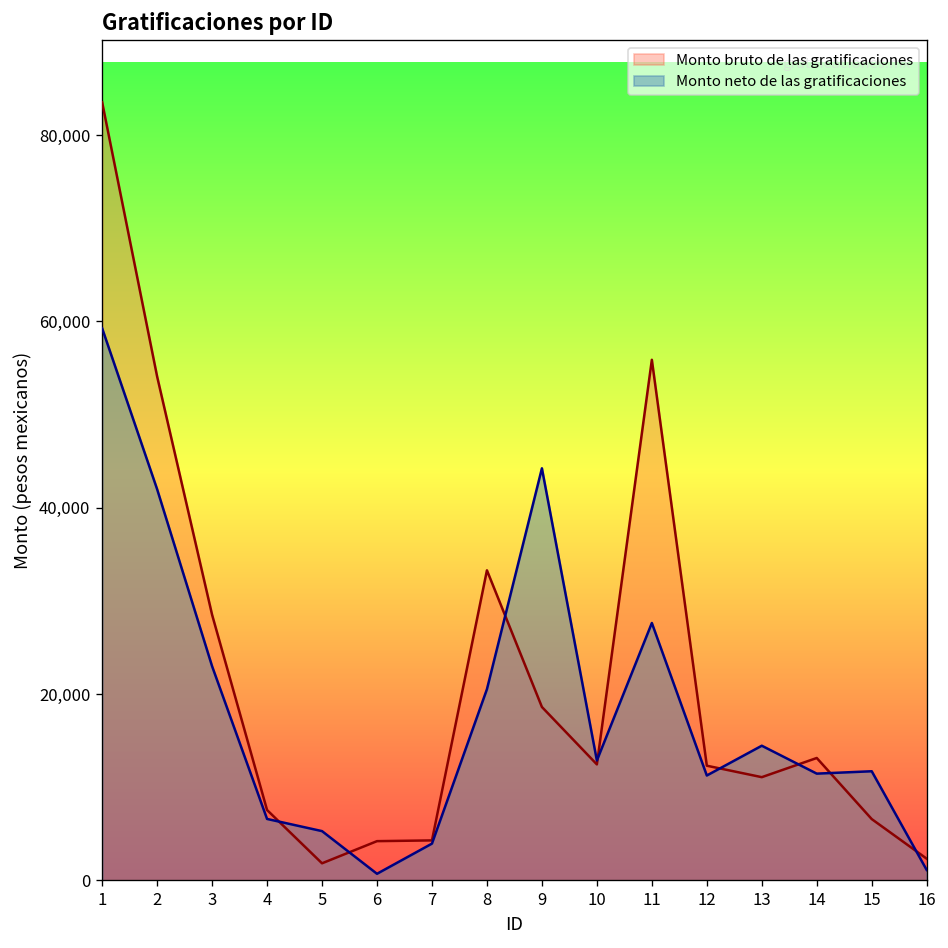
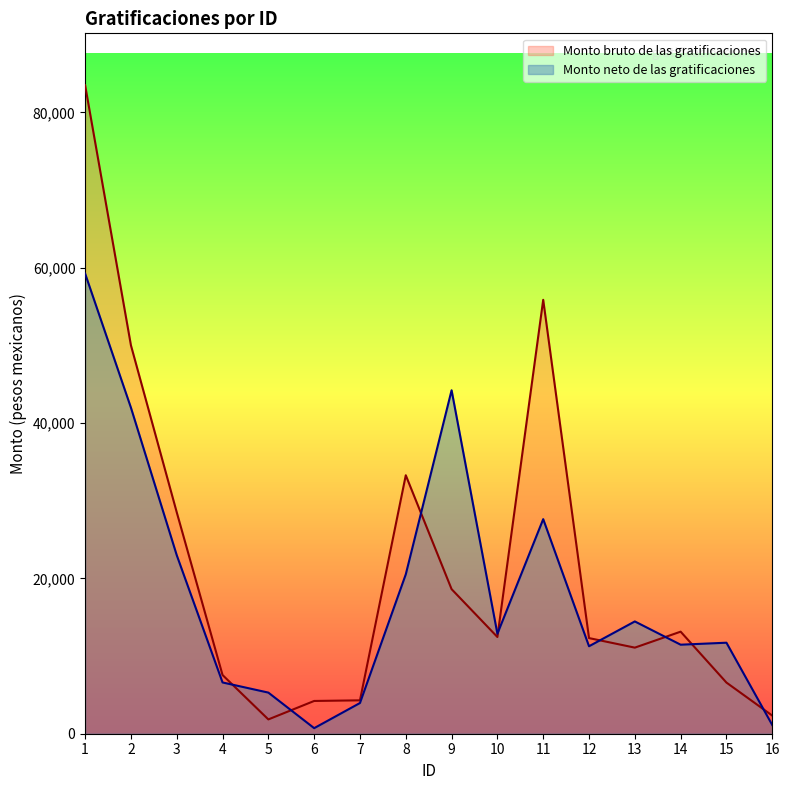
Monto bruto de las gratificaciones, 2: 54,000 -> 50,000
